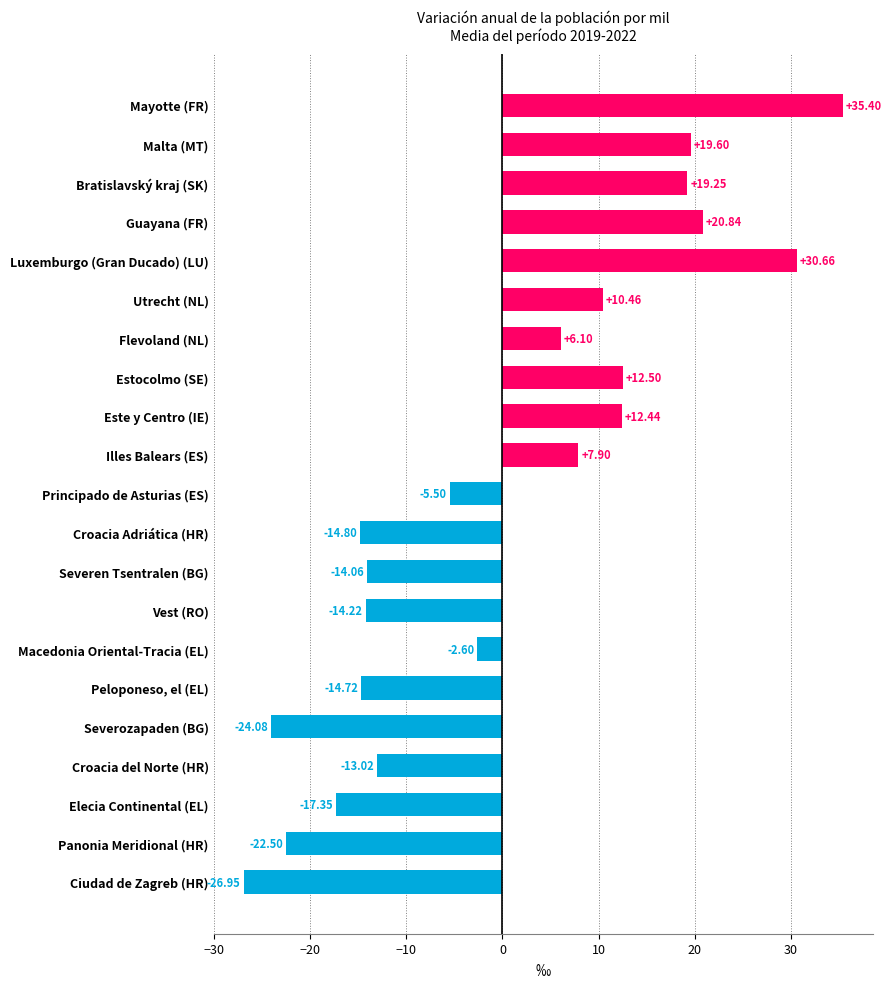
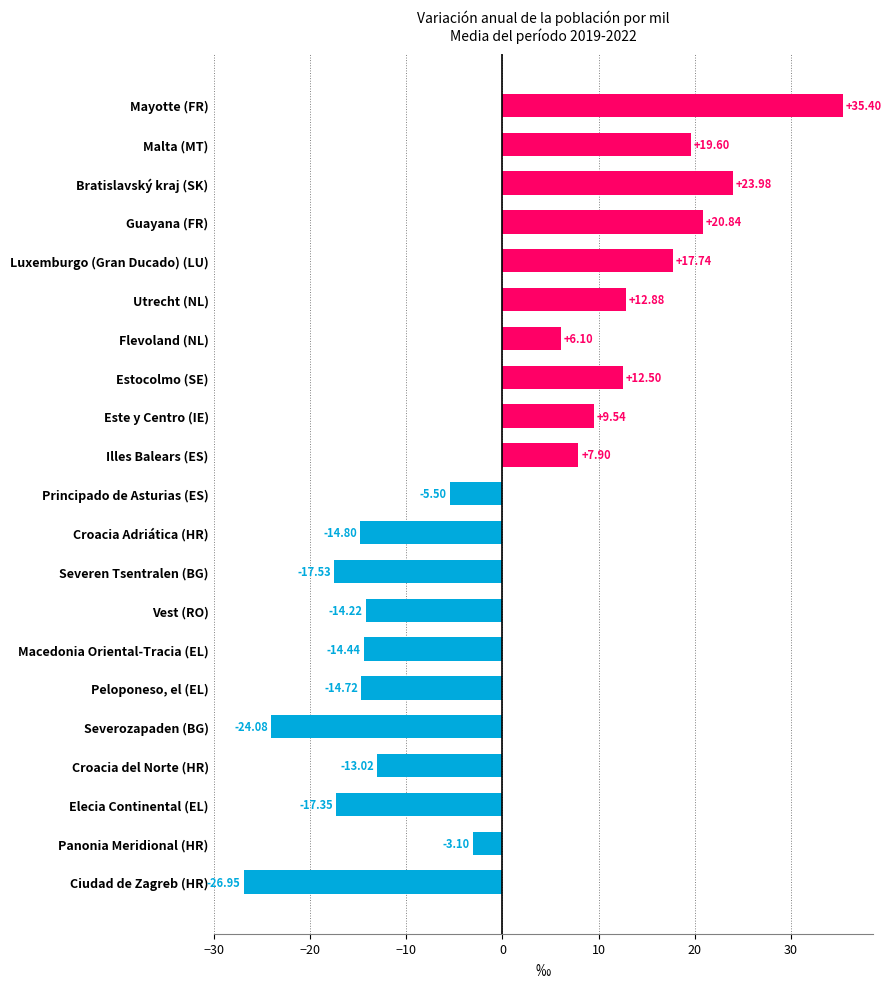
Bratislavský kraj (SK): +19.25 -> +23.98
Luxemburgo (Gran Ducado) (LU): +30.66 -> +17.74
Utrecht (NL): +10.46 -> +12.88
Este y Centro (IE): +12.44 -> +9.54
Severen Tsentralen (BG): -14.06 -> -17.53
Macedonia Oriental-Tracia (EL): -2.60 -> -14.44
Panonia Meridional (HR): -22.50 -> -3.10
